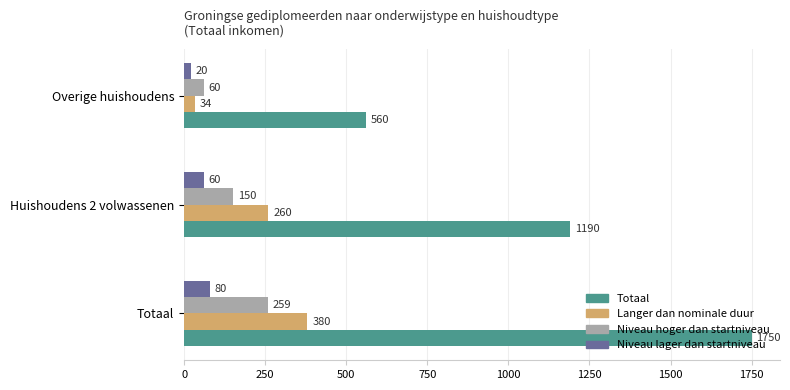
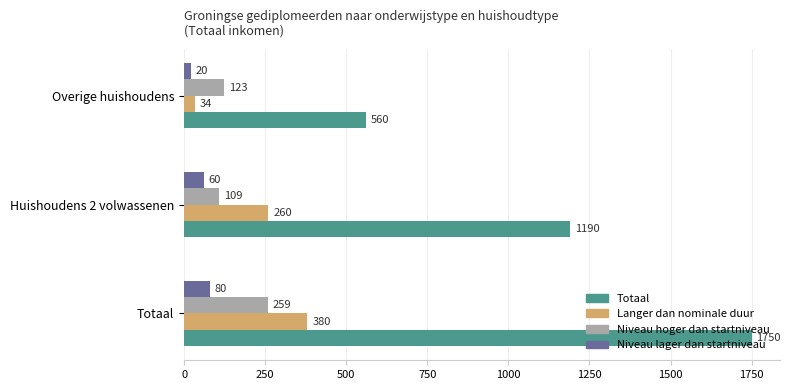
Niveau hoger dan startniveau, Overige huishoudens: 60 -> 123
Niveau hoger dan startniveau, Huishoudens 2 volwassenen: 150 -> 109
